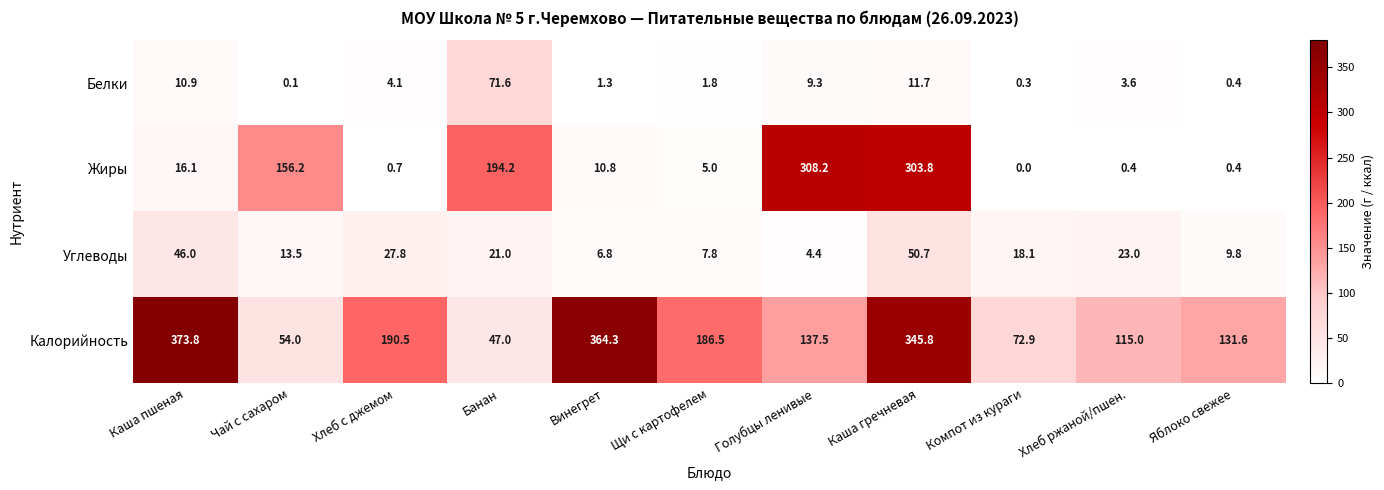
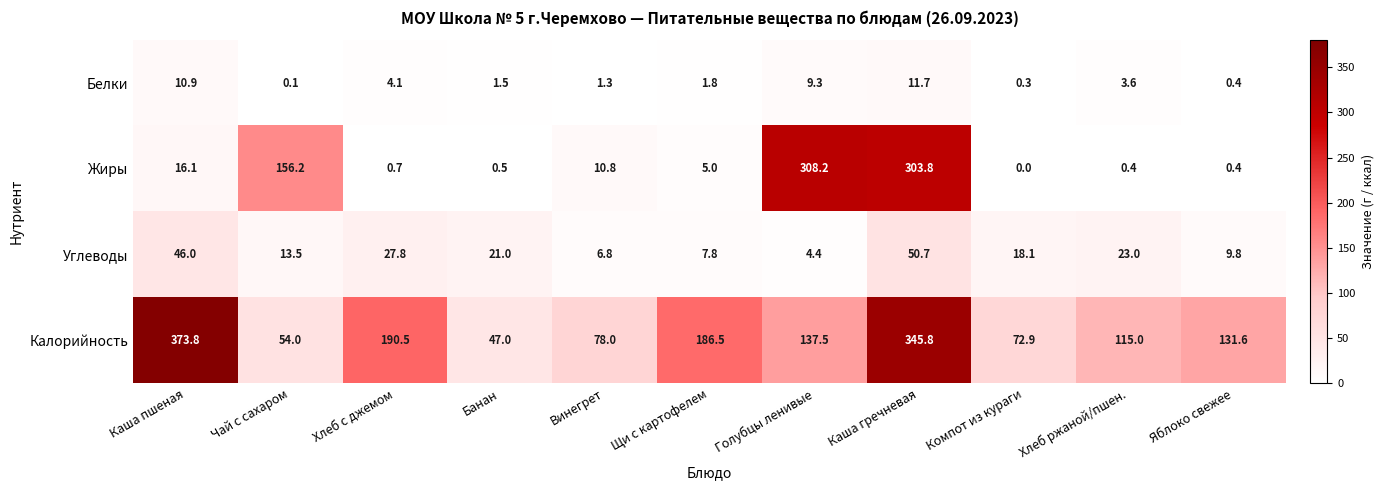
Белки, Банан: 71.6 -> 1.5
Жиры, Банан: 194.2 -> 0.5
Калорийность, Винегрет: 364.3 -> 78.0
